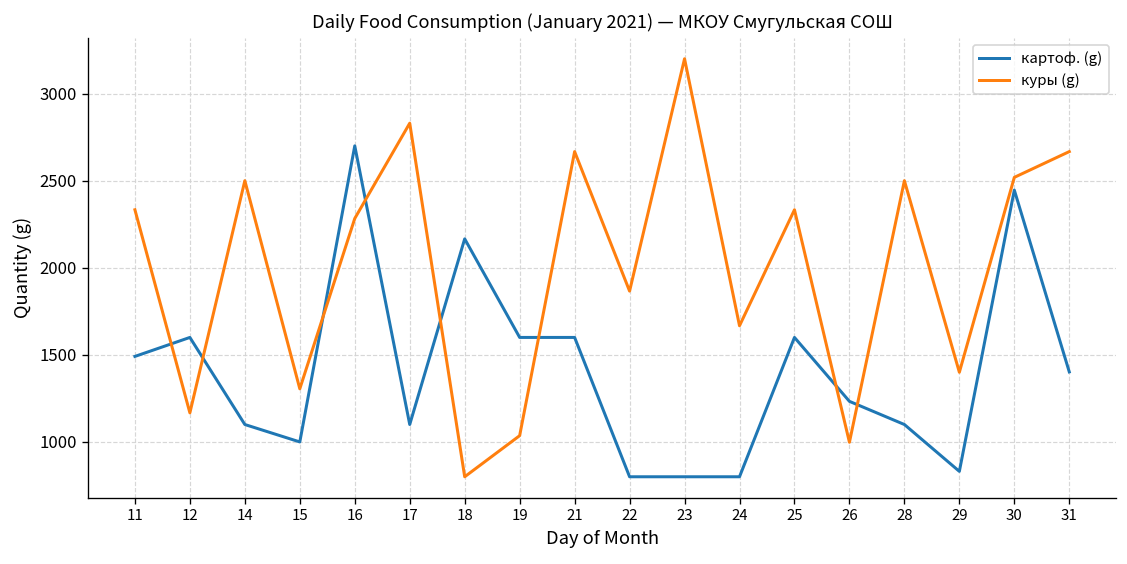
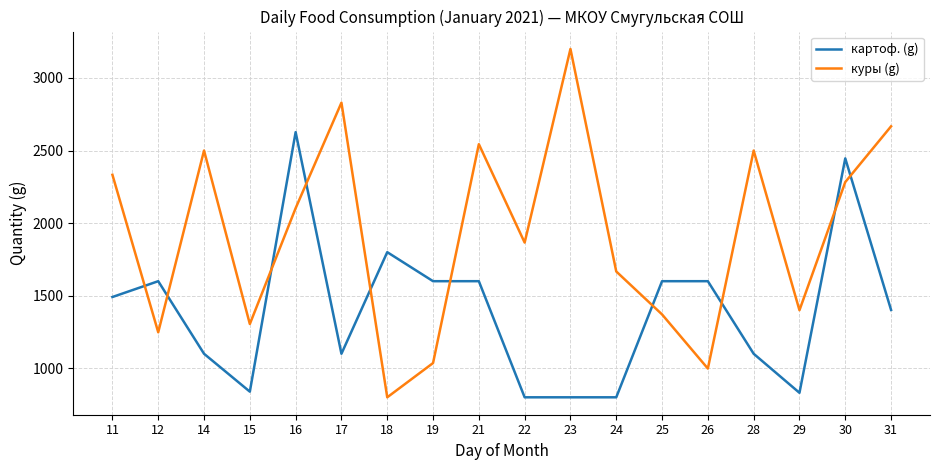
куры (g), 12: 1170 -> 1250
картоф. (g), 15: 1000 -> 840
картоф. (g), 16: 2700 -> 2630
куры (g), 16: 2280 -> 2100
картоф. (g), 18: 2170 -> 1800
куры (g), 21: 2670 -> 2540
куры (g), 25: 2330 -> 1370
картоф. (g), 26: 1230 -> 1600
куры (g), 30: 2520 -> 2280
